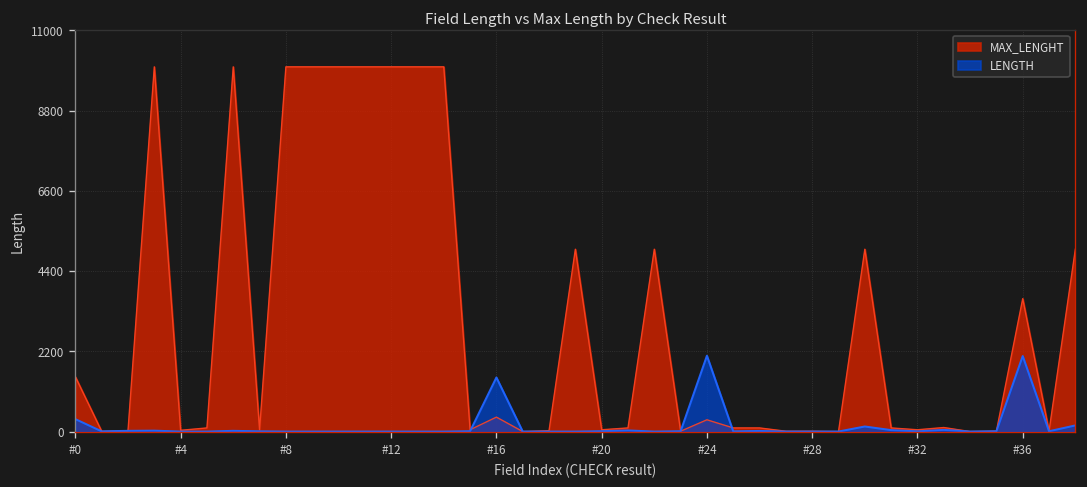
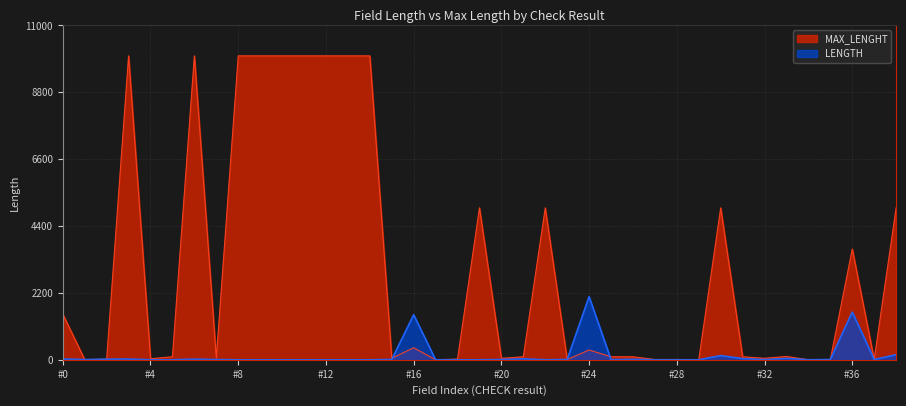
LENGTH, #0: 300 -> 0
LENGTH, #36: 2100 -> 1600
